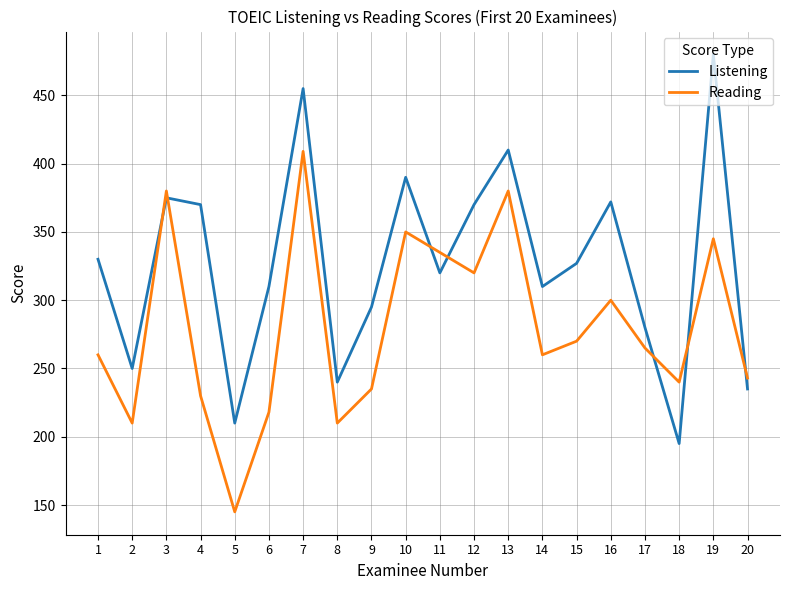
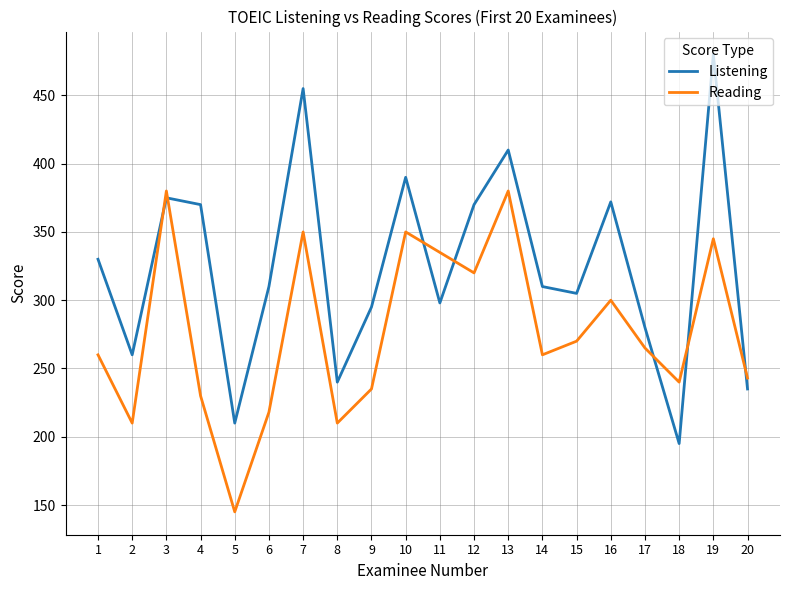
Listening, 2: 250 -> 260
Reading, 7: 409 -> 350
Listening, 11: 320 -> 298
Listening, 15: 327 -> 305
